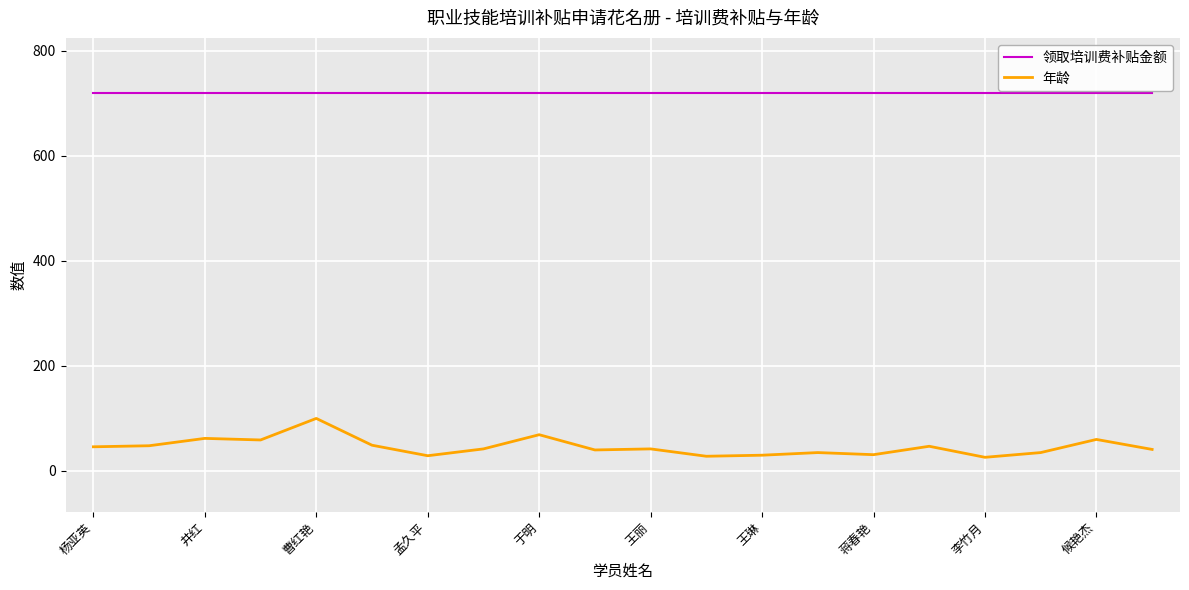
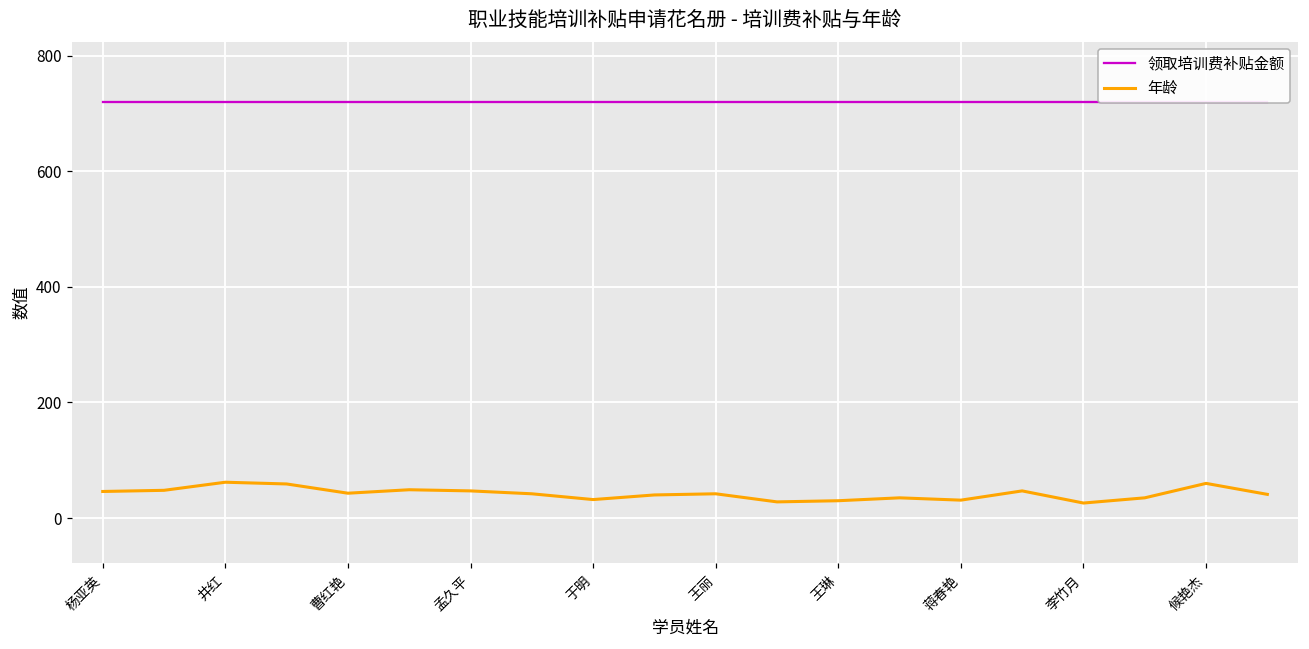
年龄, 曹红艳: 100 -> 40
年龄, 孟久平: 30 -> 50
年龄, 于明: 70 -> 30
